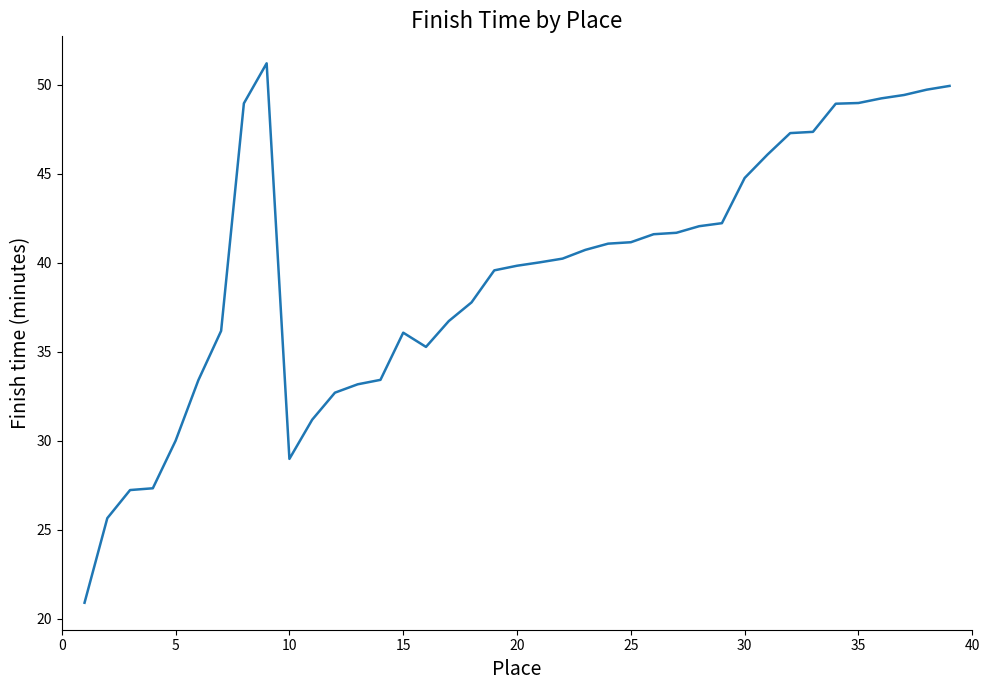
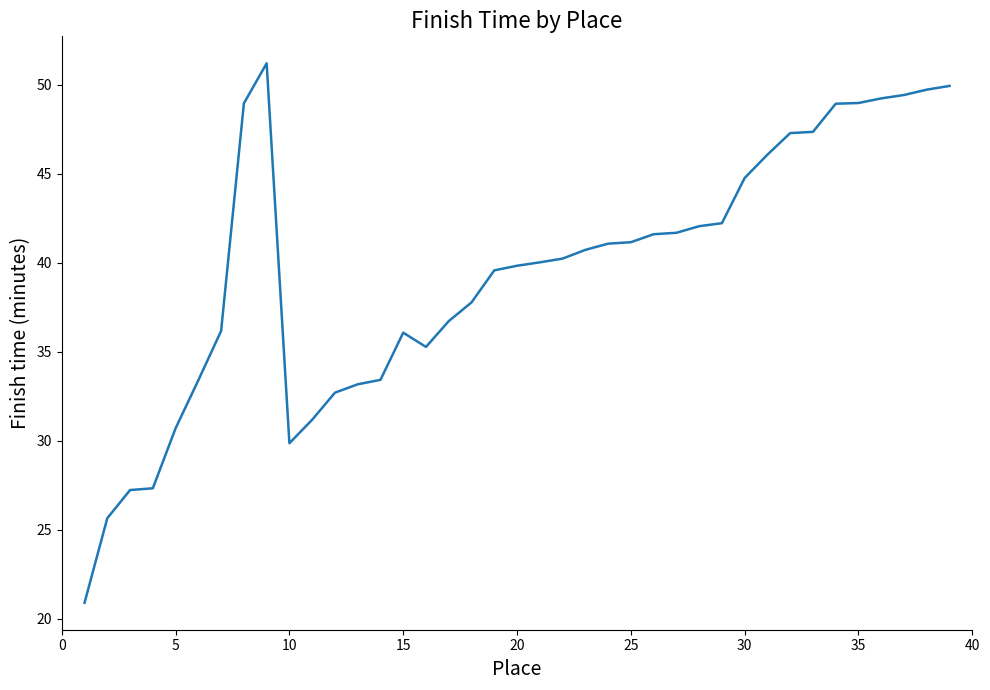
5: 30.0 -> 30.7
10: 29.0 -> 29.9
